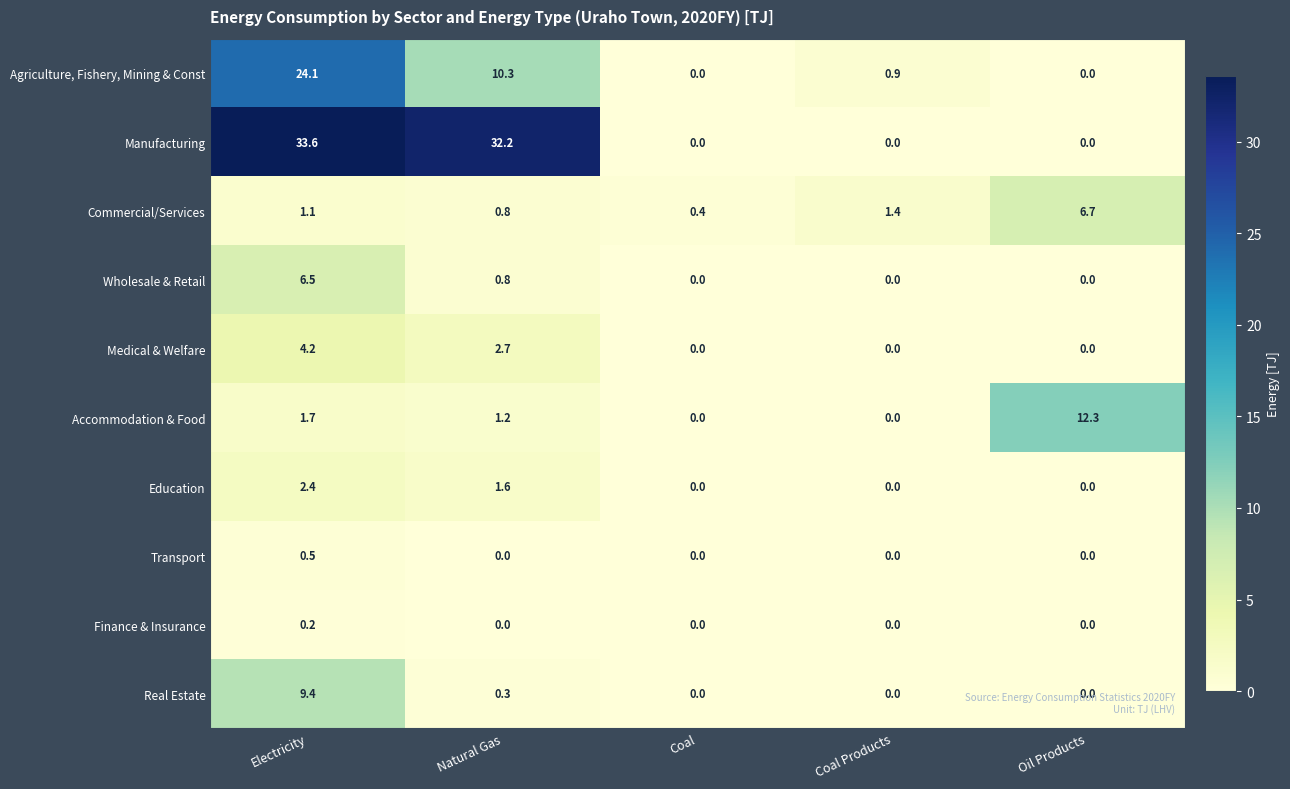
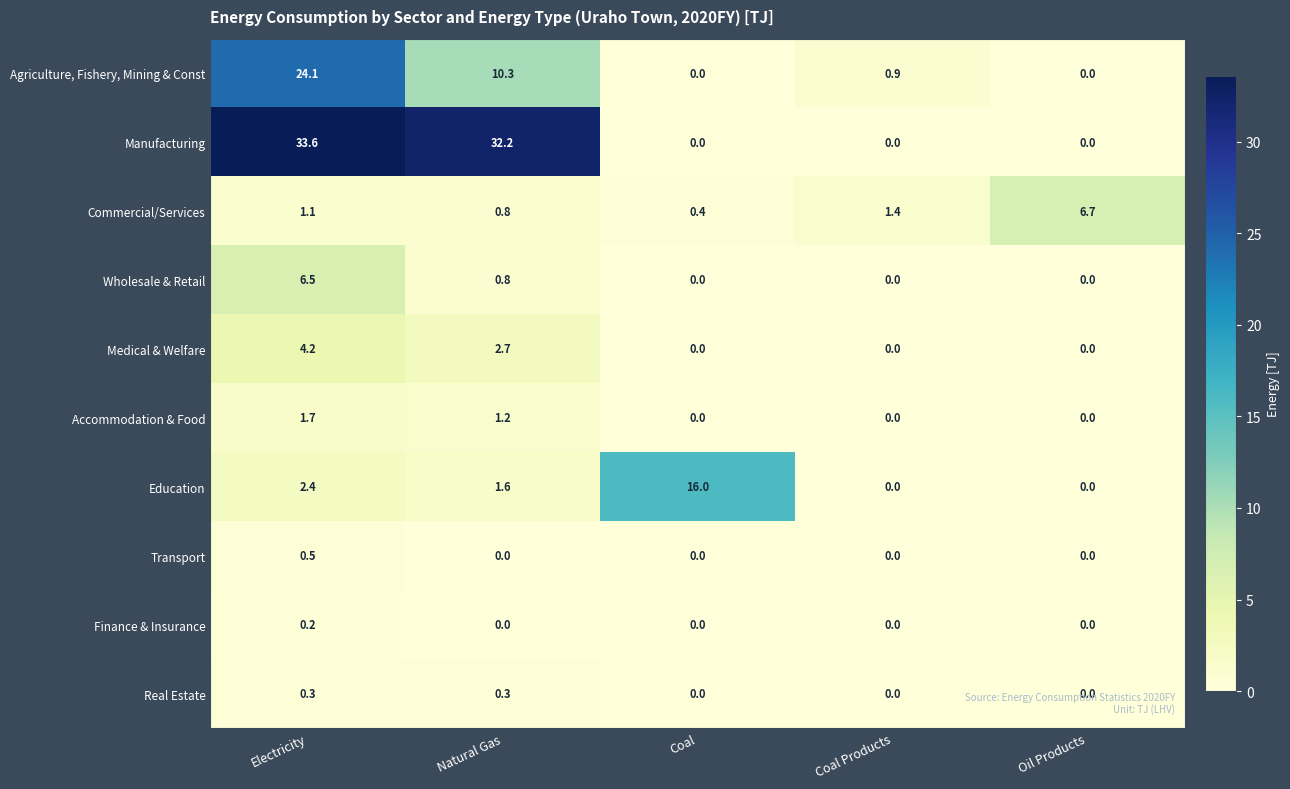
Accommodation & Food, Oil Products: 12.3 -> 0.0
Education, Coal: 0.0 -> 16.0
Real Estate, Electricity: 9.4 -> 0.3
